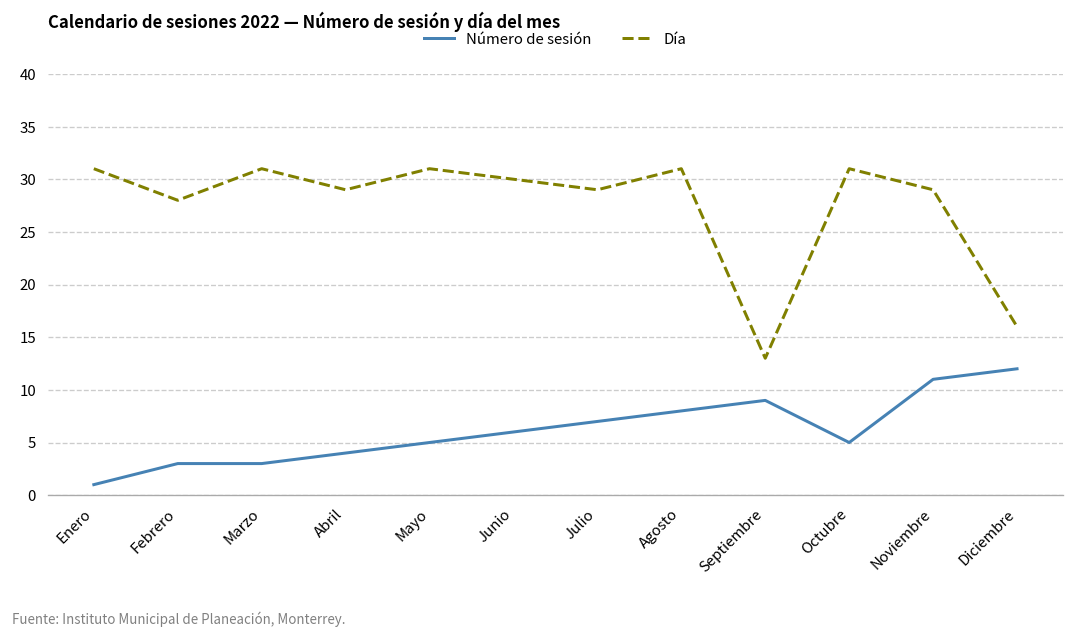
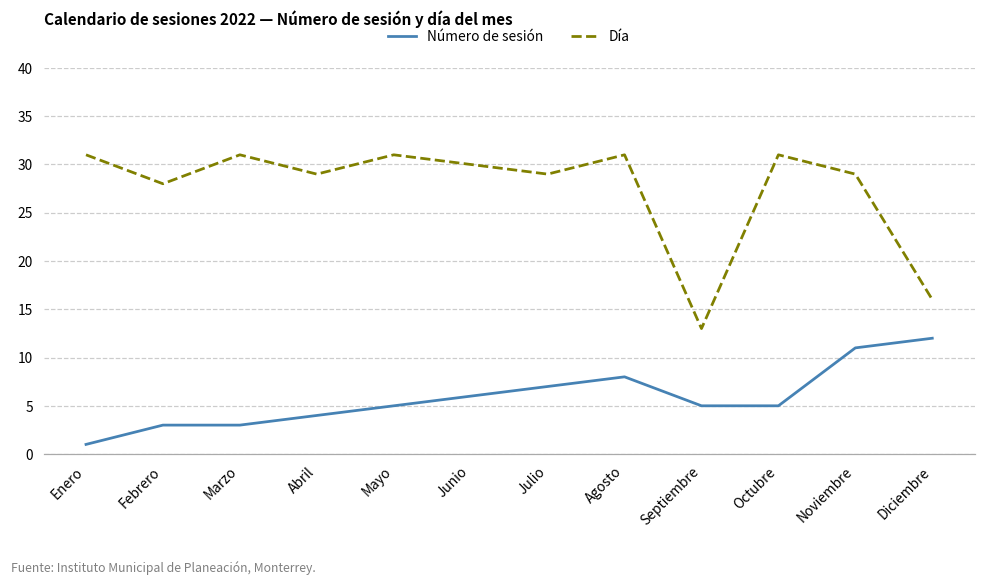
Número de sesión, Septiembre: 9 -> 5
